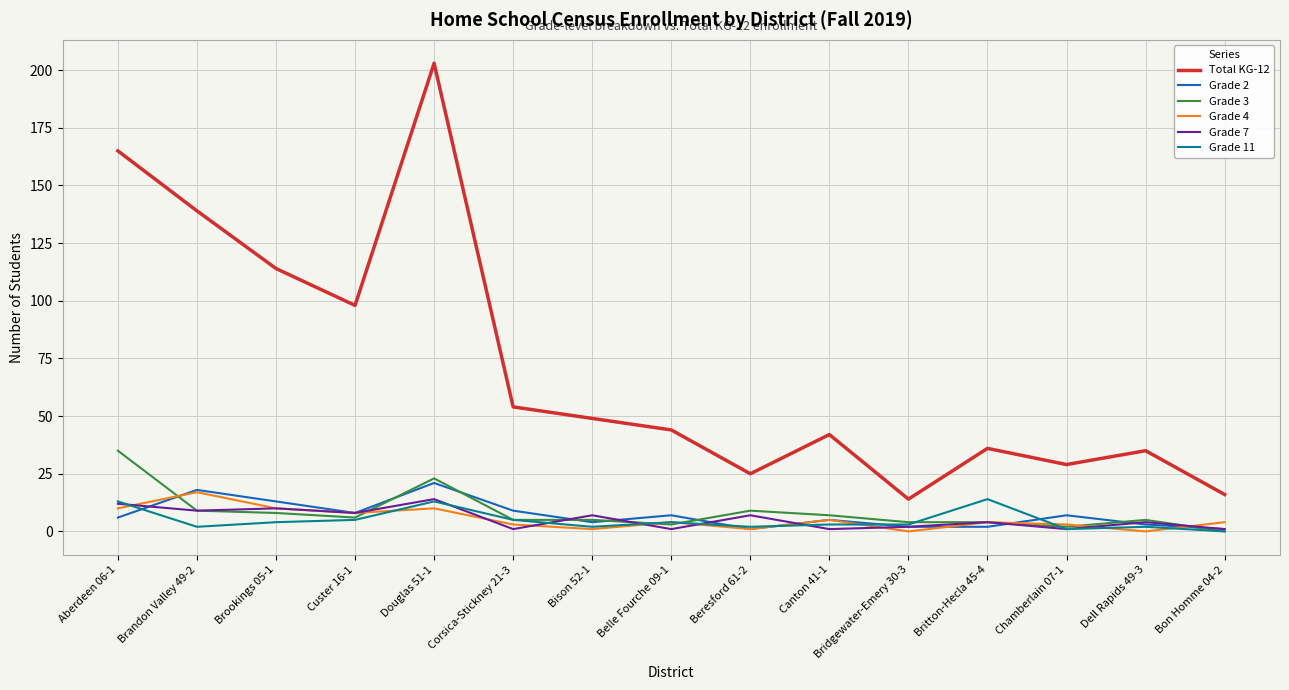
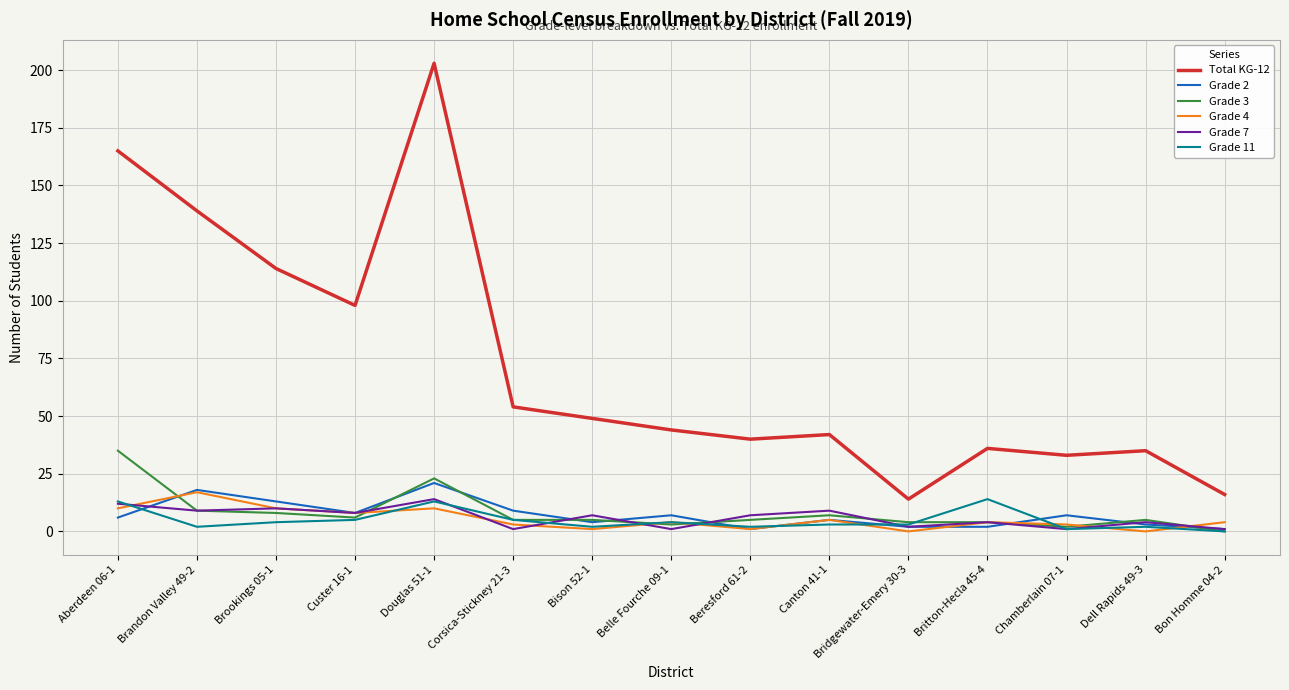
Total KG-12, Beresford 61-2: 25 -> 40
Grade 3, Beresford 61-2: 9 -> 5
Grade 7, Canton 41-1: 1 -> 9
Total KG-12, Chamberlain 07-1: 29 -> 33
